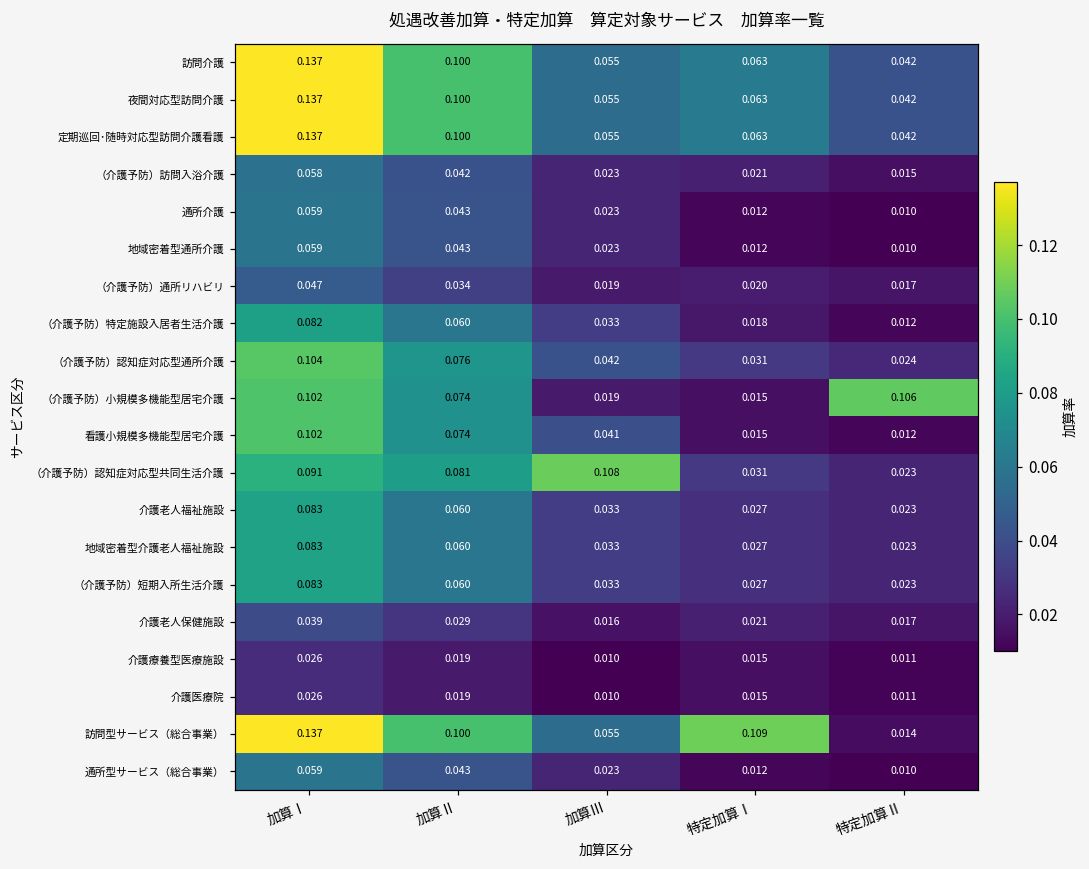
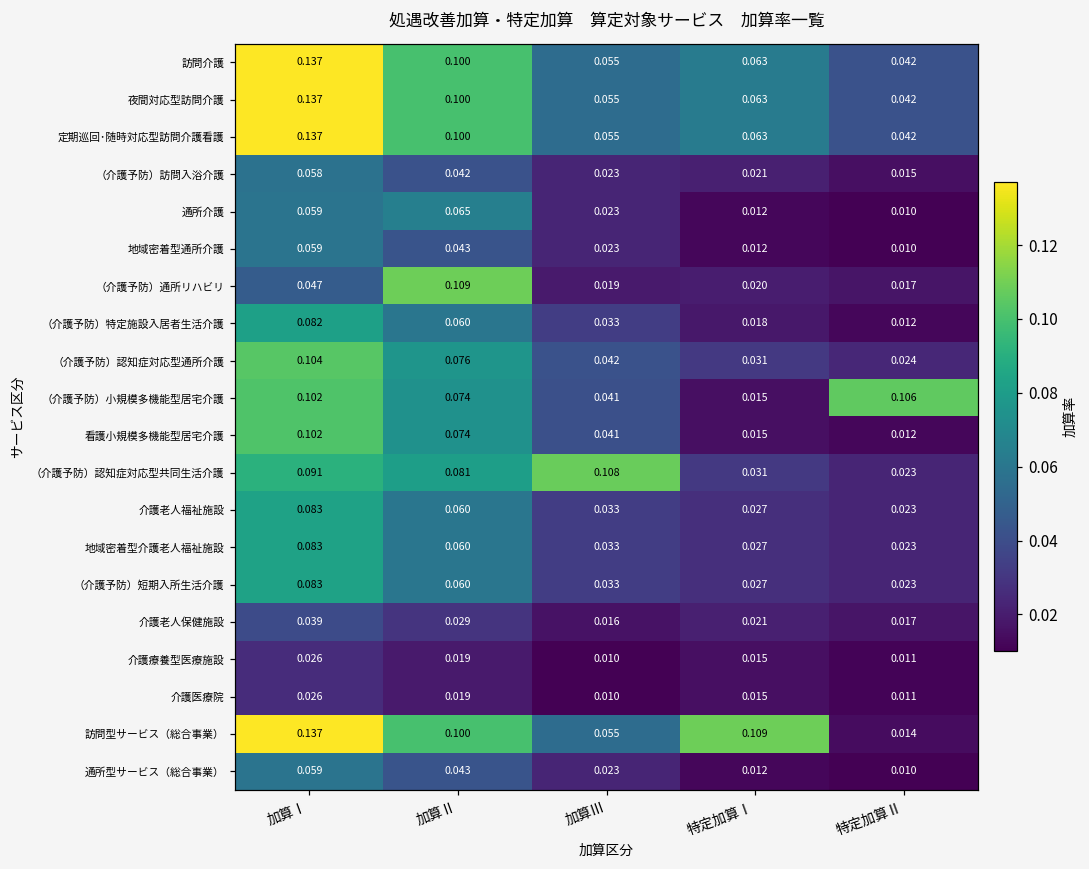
通所介護, 加算Ⅱ: 0.043 -> 0.065
（介護予防）通所リハビリ, 加算Ⅱ: 0.034 -> 0.109
（介護予防）小規模多機能型居宅介護, 加算Ⅲ: 0.019 -> 0.041
